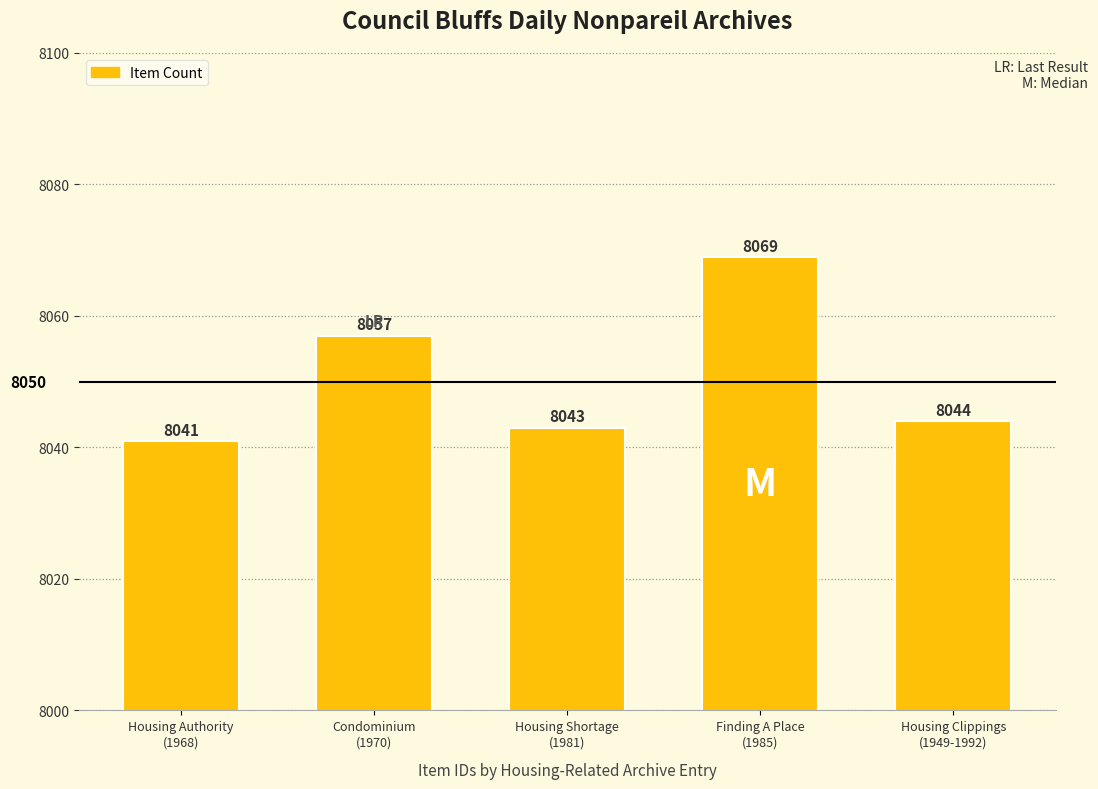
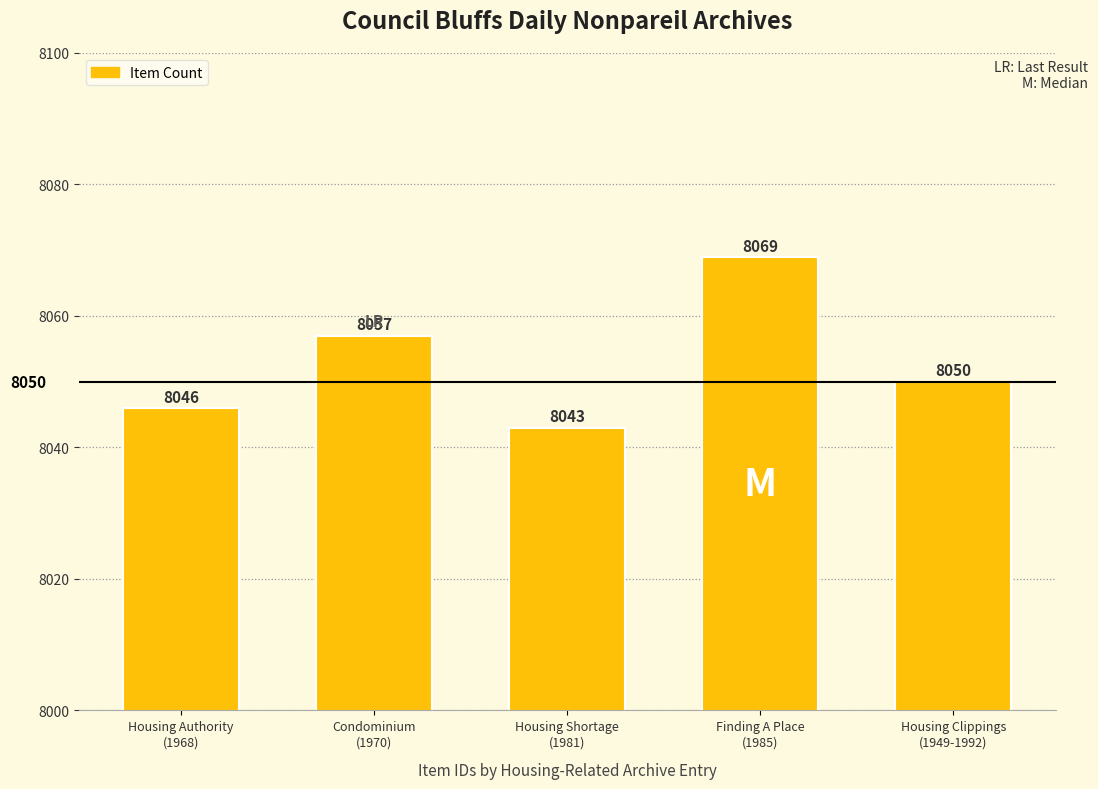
Housing Authority (1968): 8041 -> 8046
Housing Clippings (1949-1992): 8044 -> 8050
